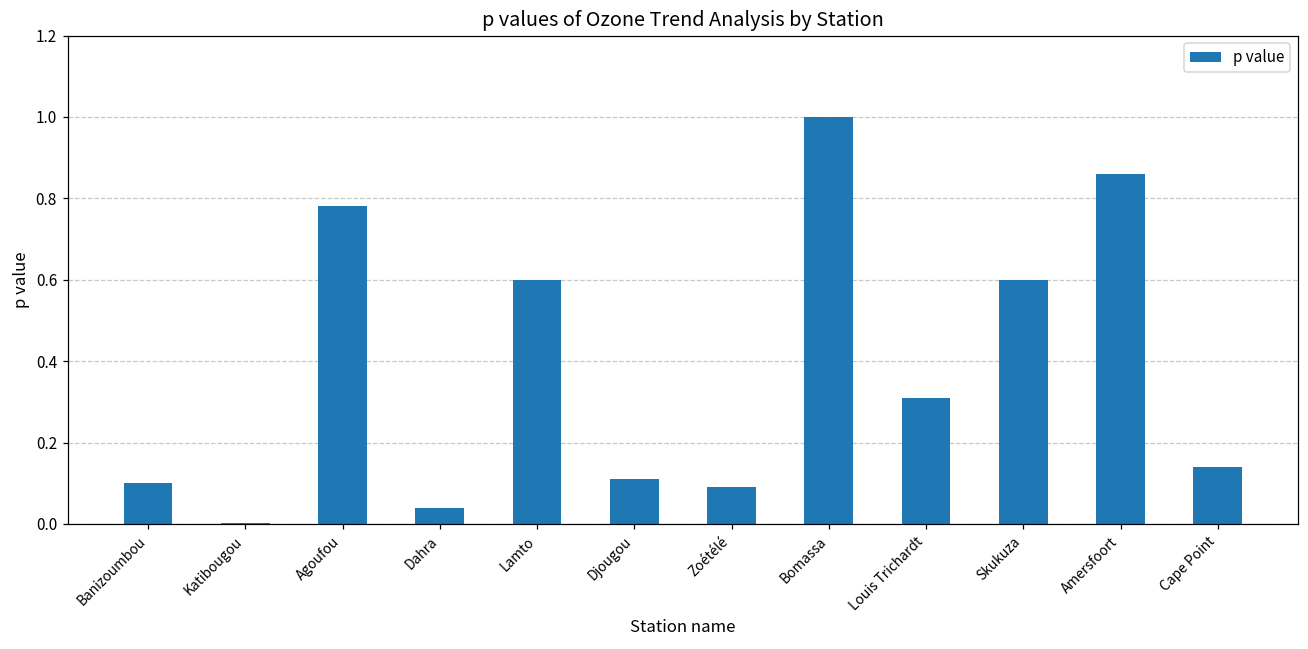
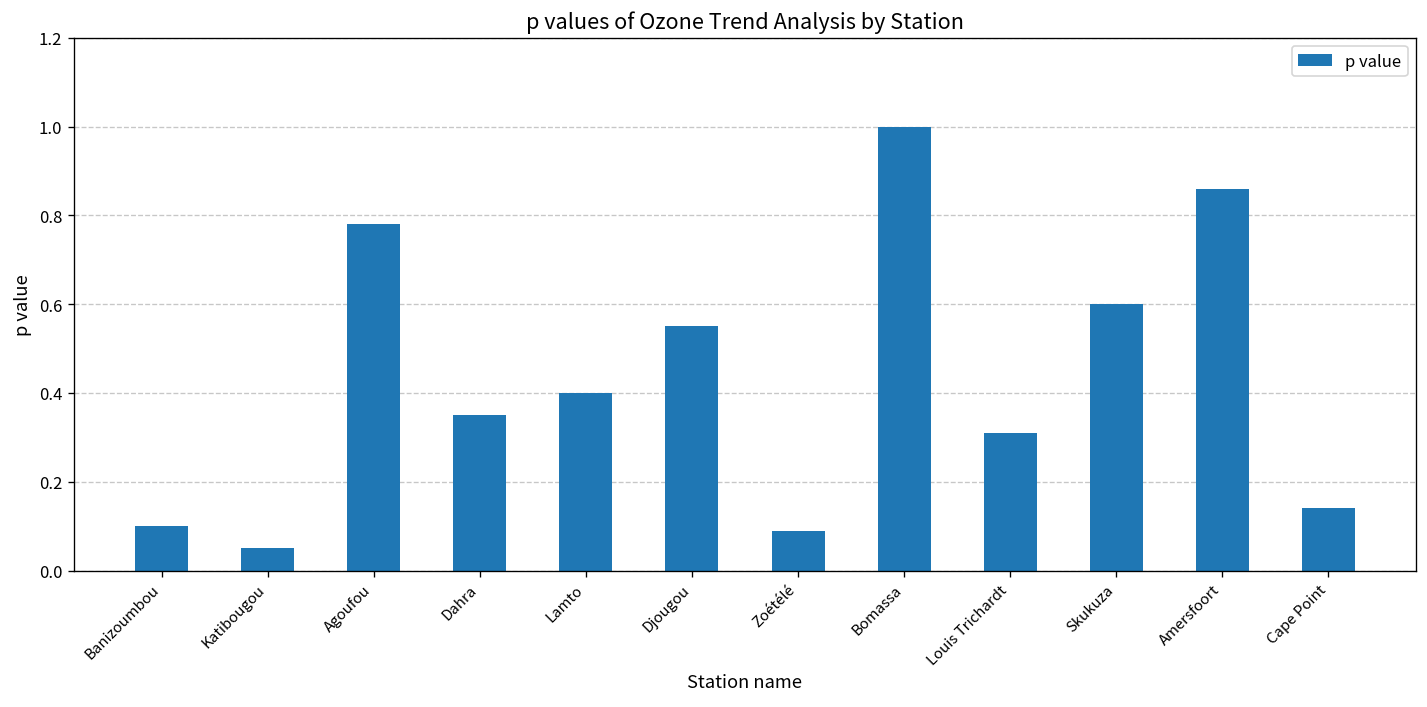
Katibougou: 0.00 -> 0.05
Dahra: 0.04 -> 0.35
Lamto: 0.6 -> 0.4
Djougou: 0.11 -> 0.55
